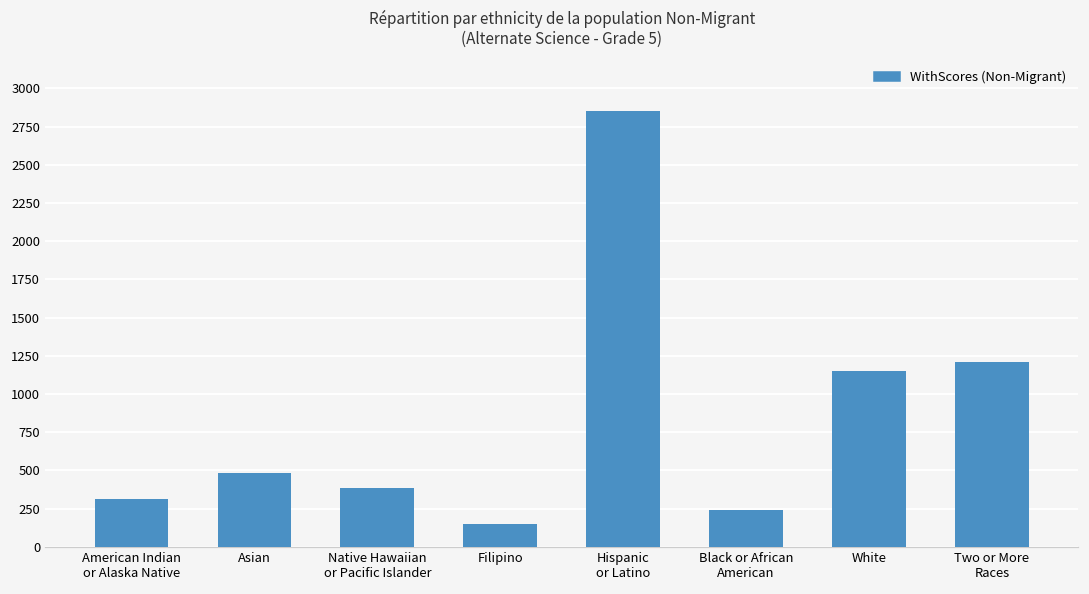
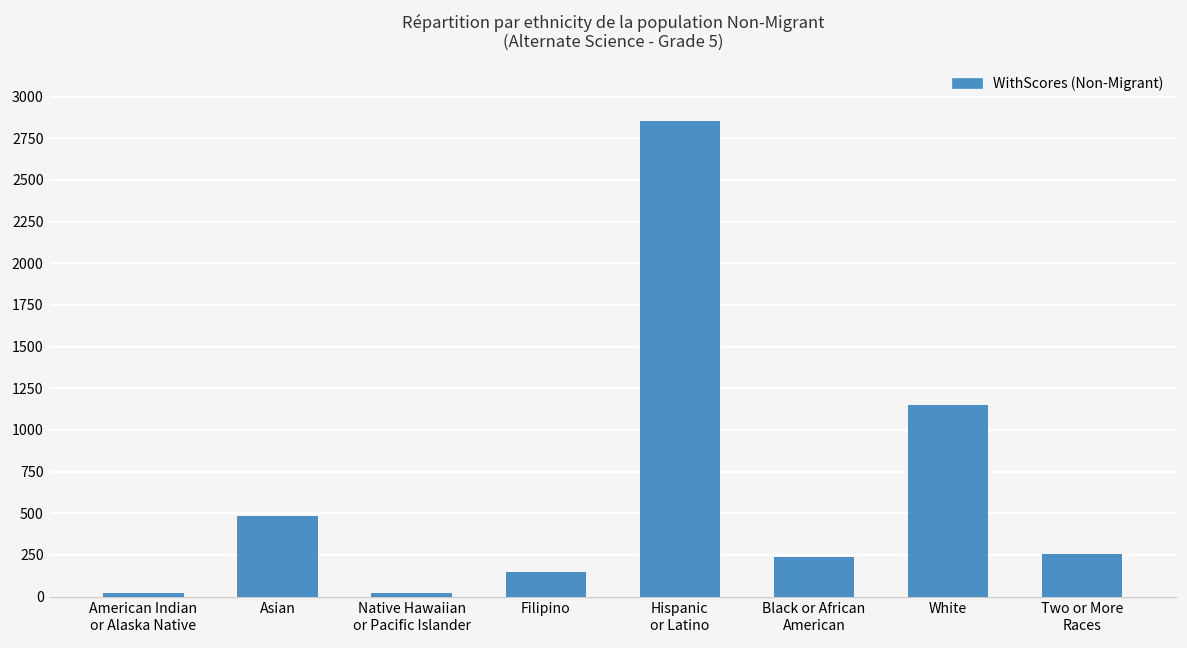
American Indian or Alaska Native: 320 -> 20
Native Hawaiian or Pacific Islander: 390 -> 20
Two or More Races: 1210 -> 260
